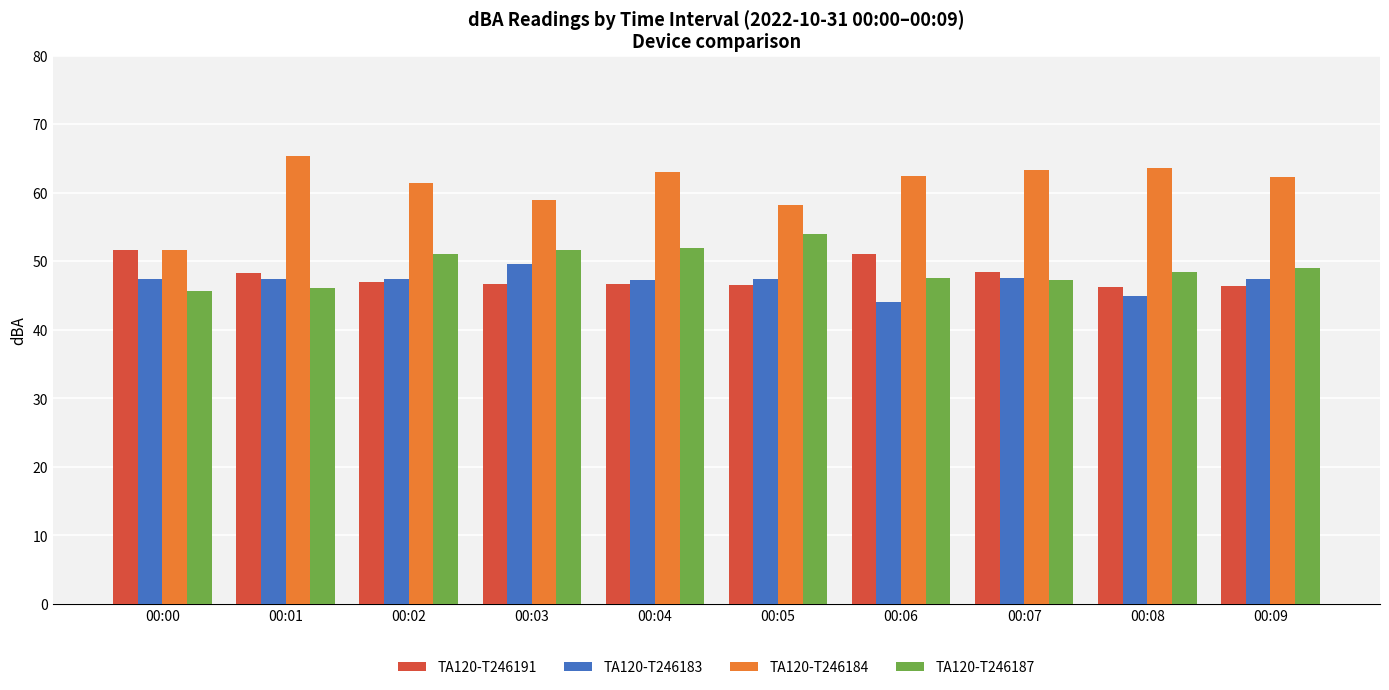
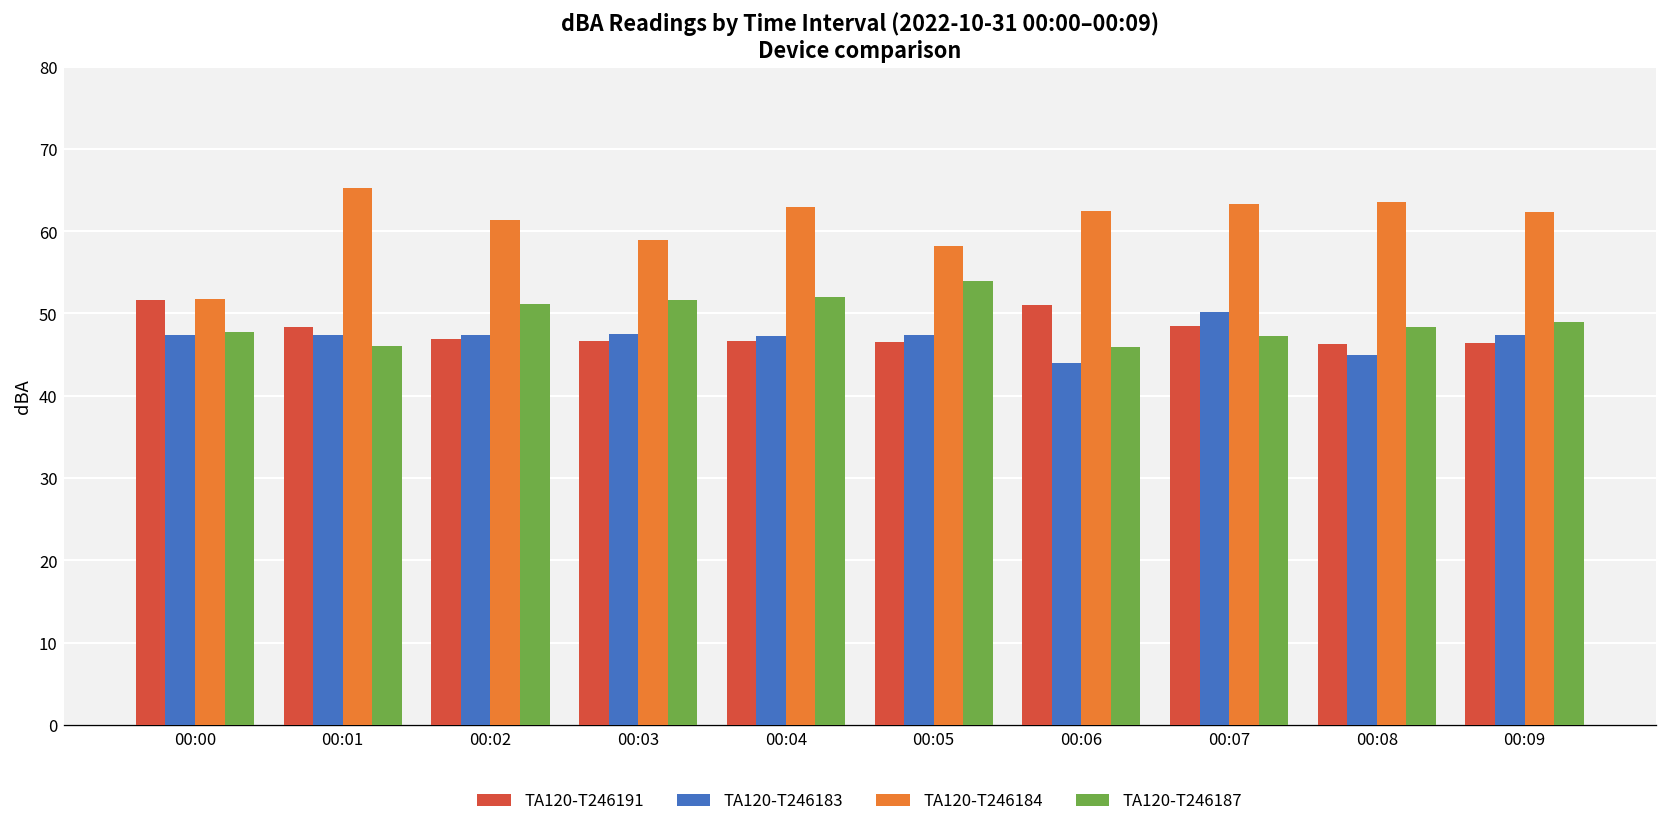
TA120-T246187, 00:00: 46 -> 48
TA120-T246183, 00:03: 50 -> 48
TA120-T246187, 00:06: 48 -> 46
TA120-T246183, 00:07: 48 -> 50
